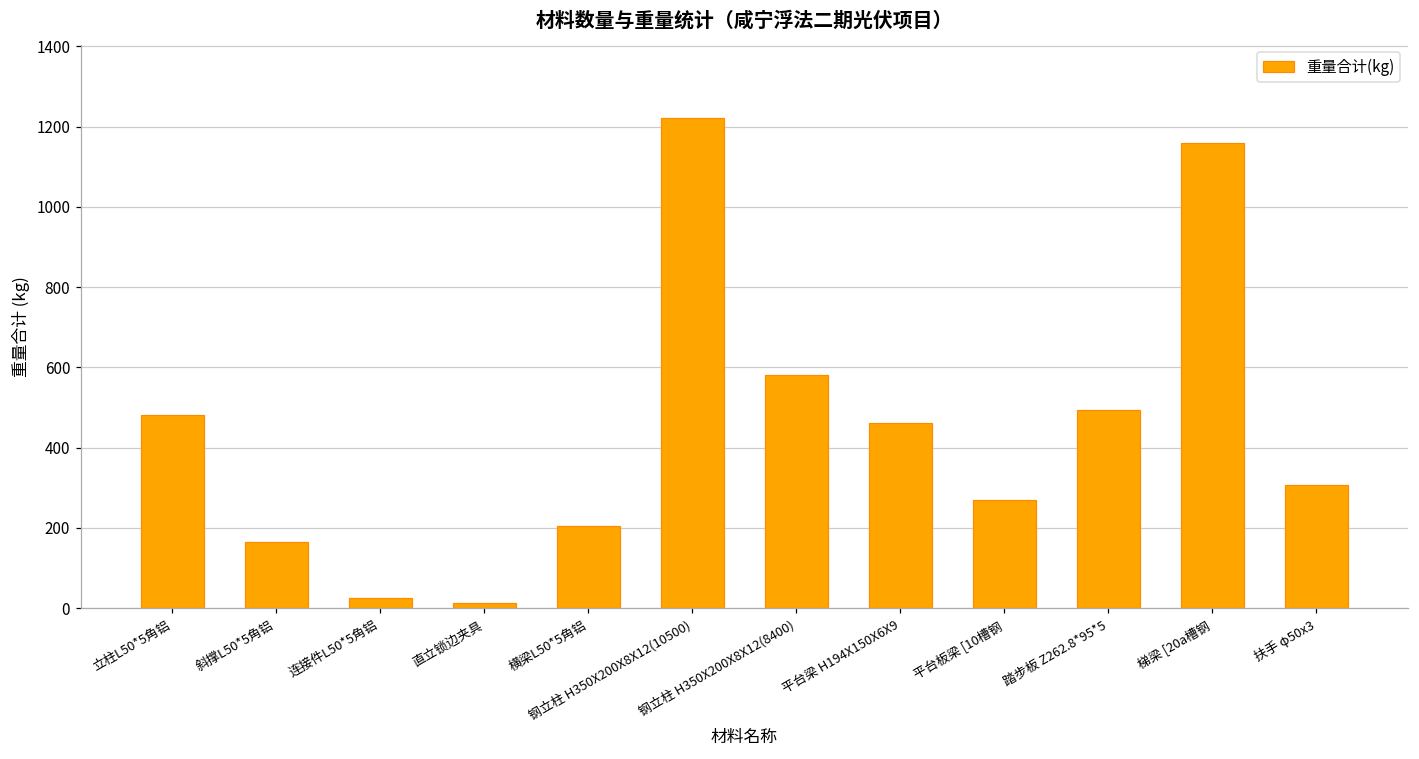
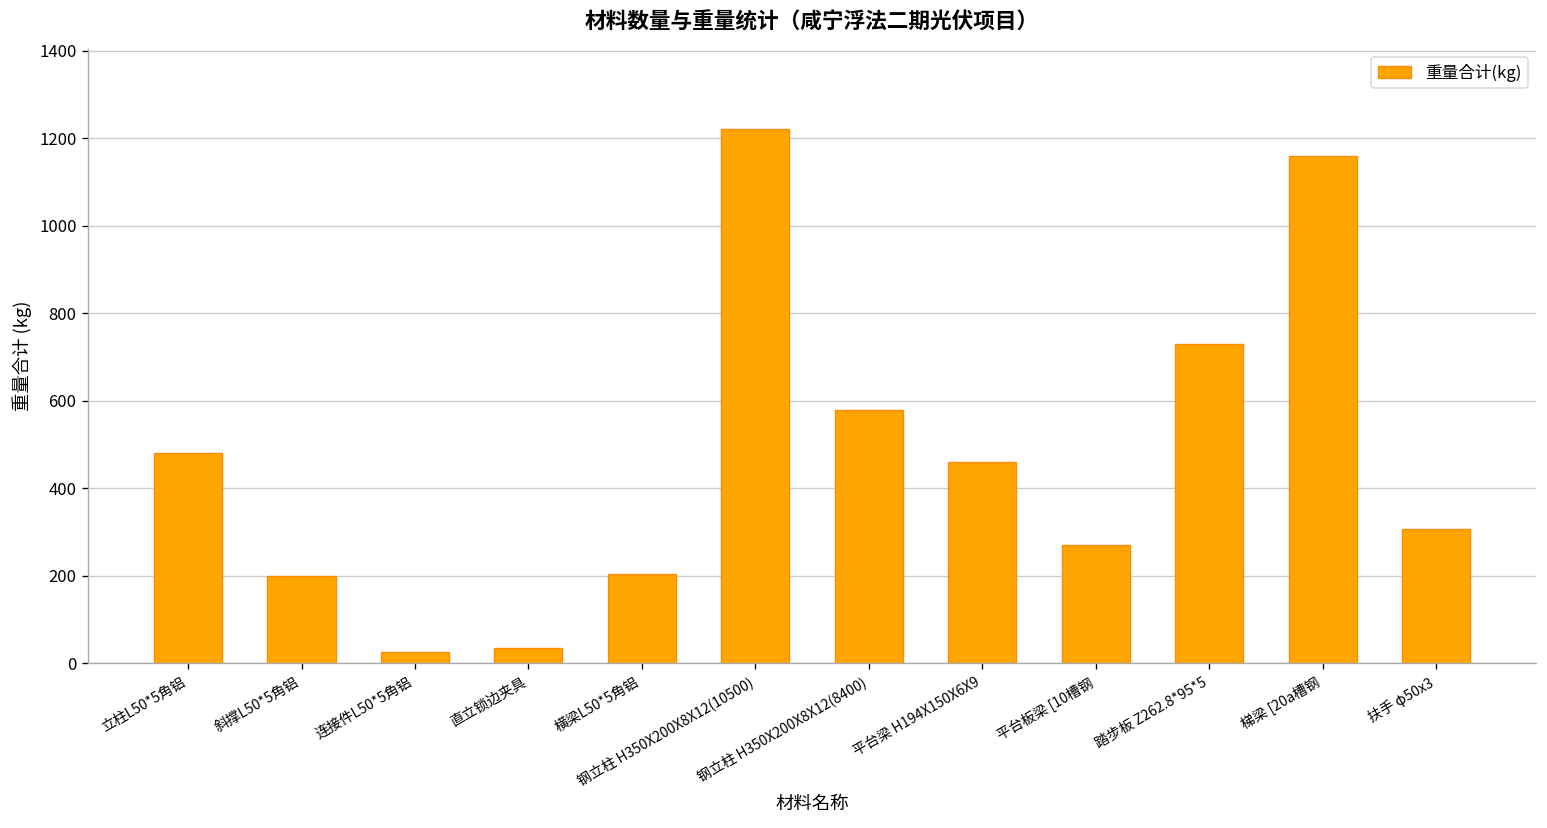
斜撑L50*5角铝: 170 -> 200
直立锁边夹具: 10 -> 40
踏步板 Z262.8*95*5: 490 -> 730
